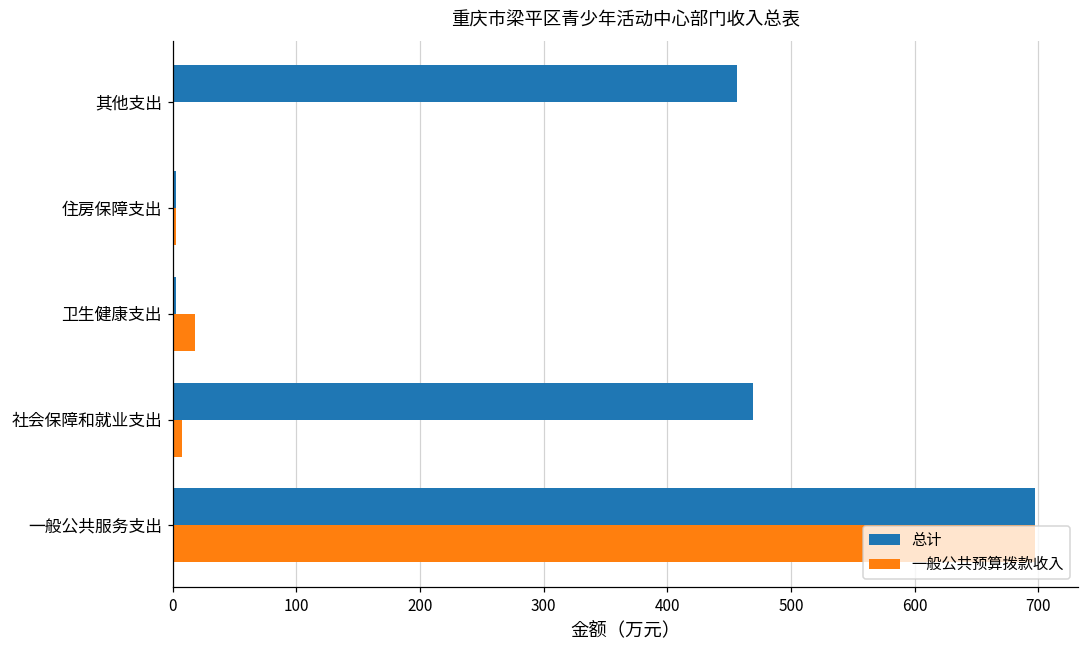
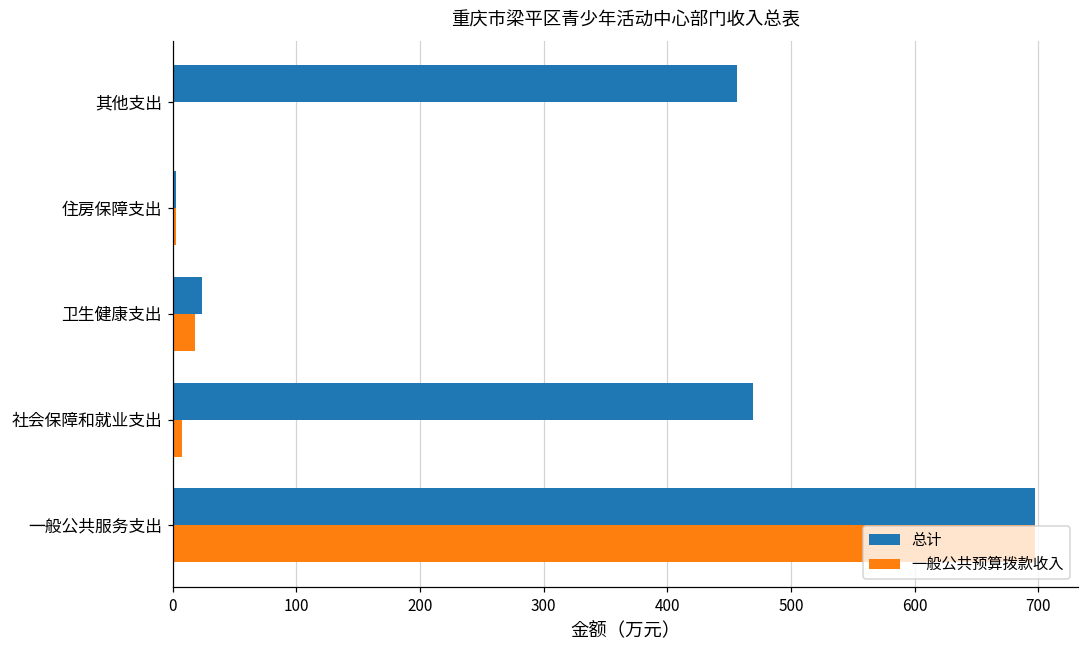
总计, 卫生健康支出: 3 -> 24
